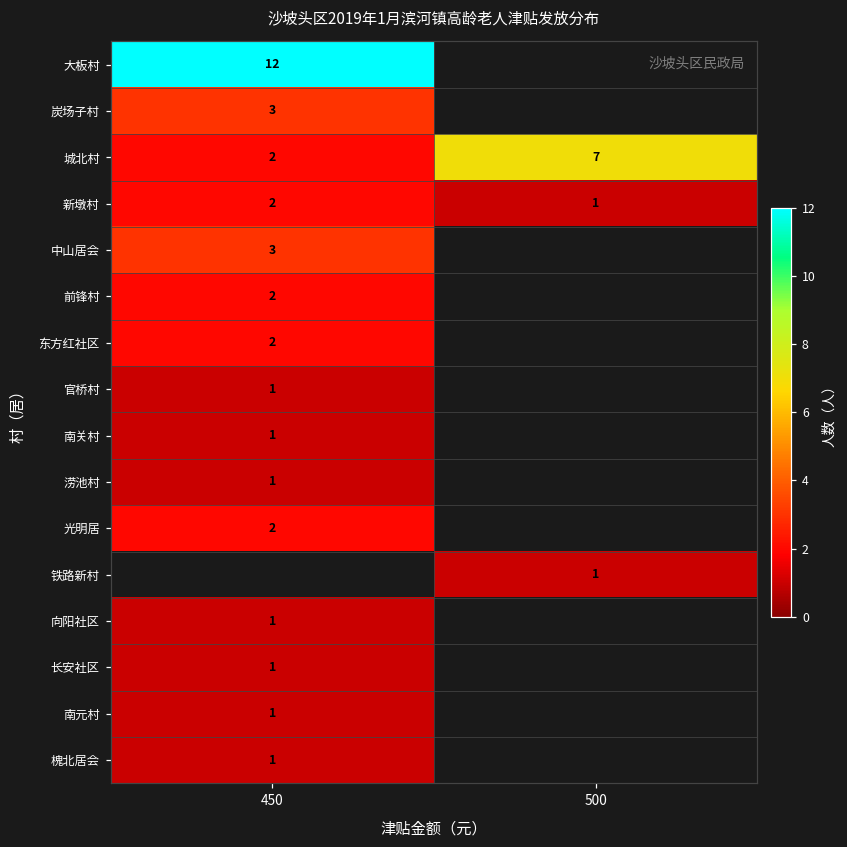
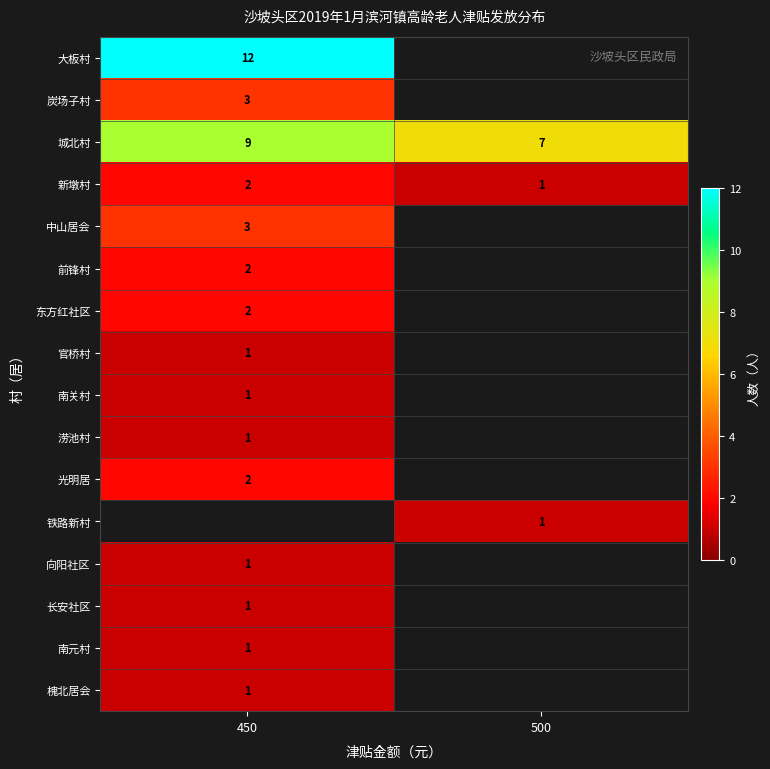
城北村, 450: 2 -> 9
